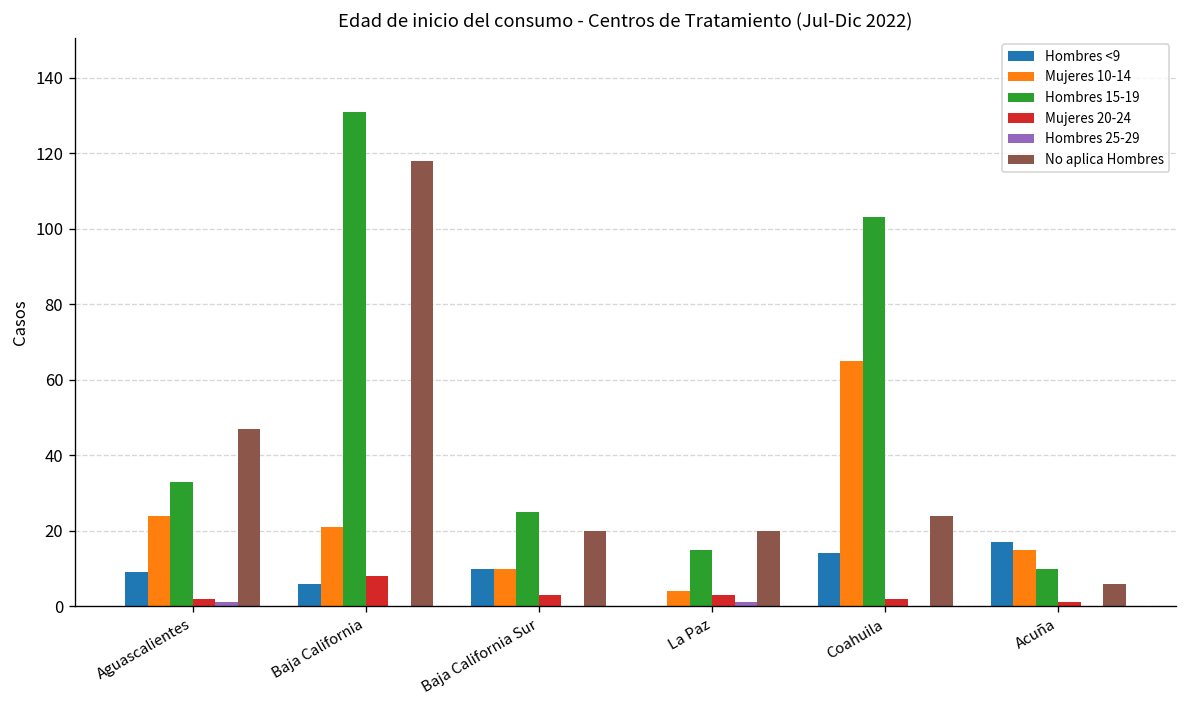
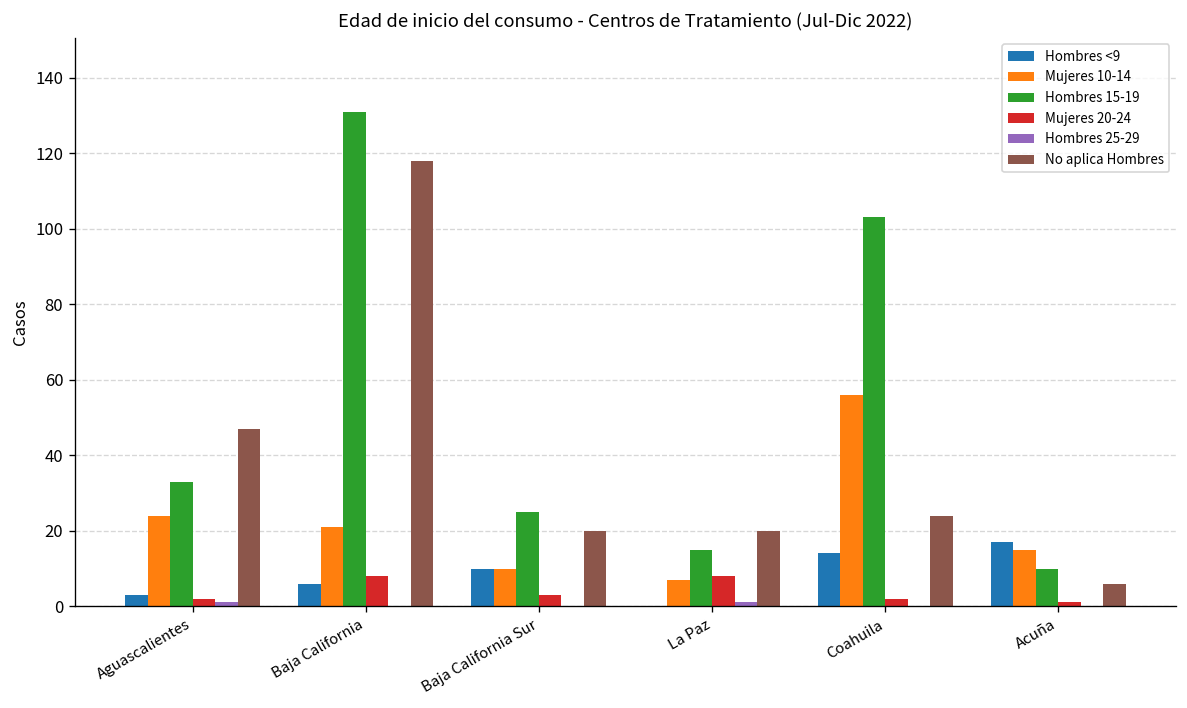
Hombres <9, Aguascalientes: 9 -> 3
Mujeres 10-14, La Paz: 4 -> 7
Mujeres 20-24, La Paz: 3 -> 8
Mujeres 10-14, Coahuila: 65 -> 56
